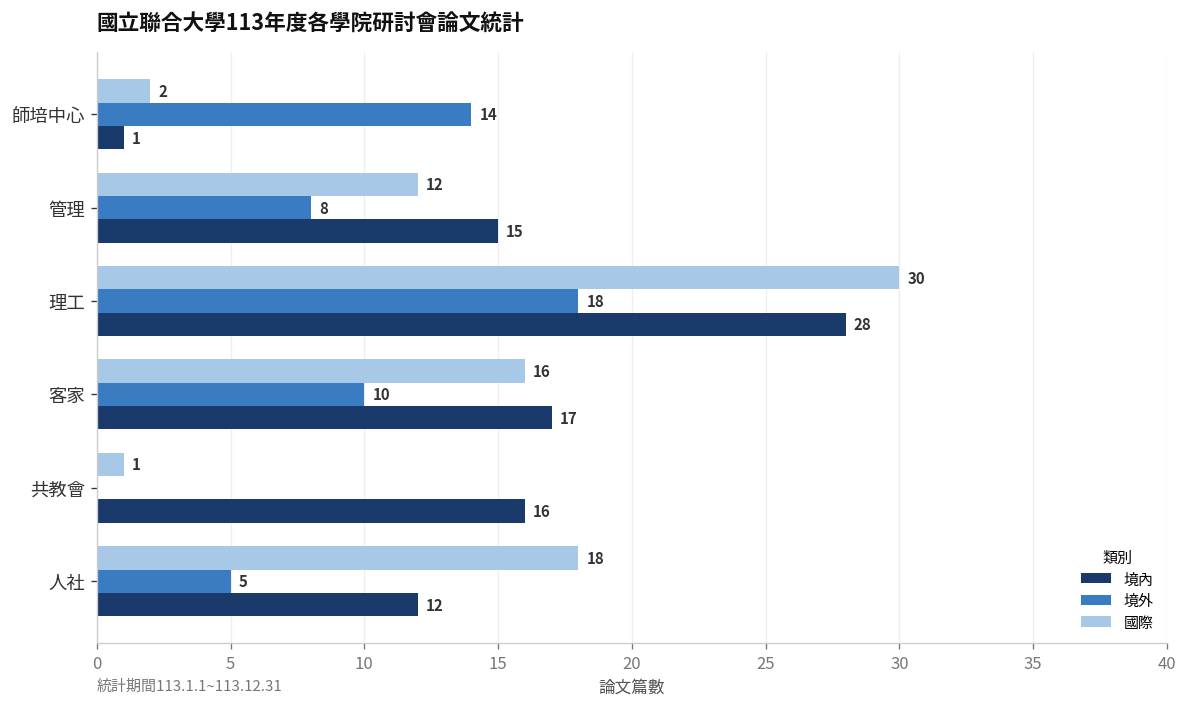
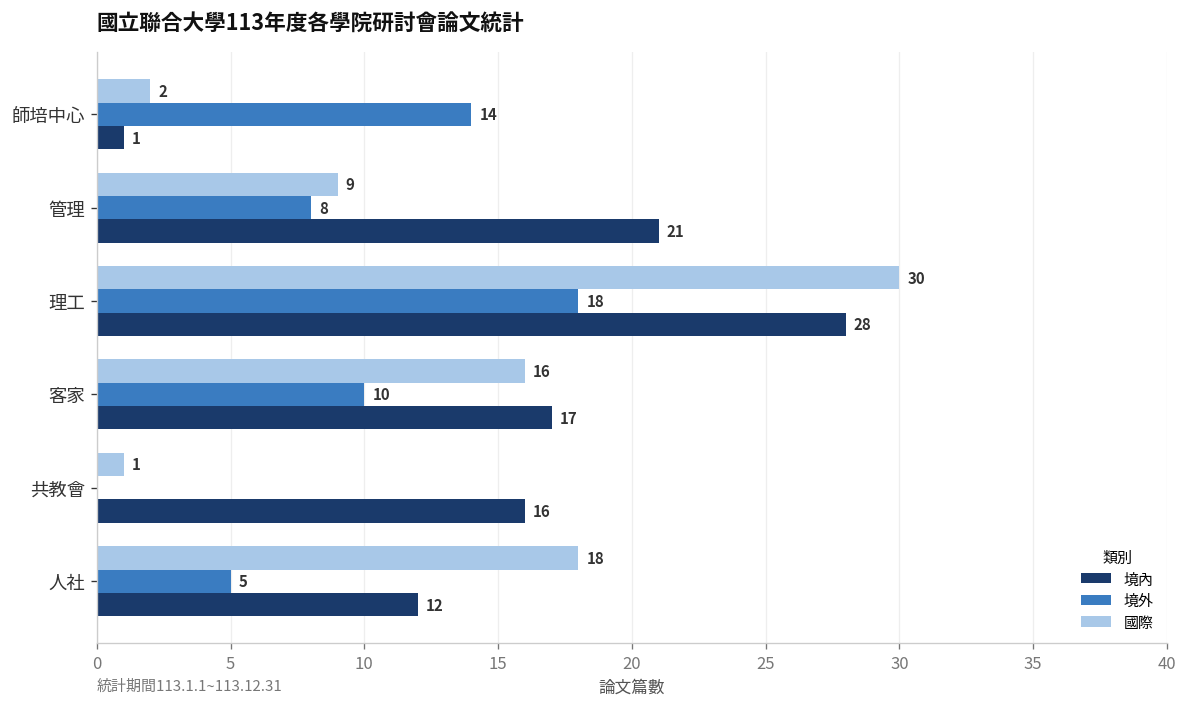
國際, 管理: 12 -> 9
境內, 管理: 15 -> 21
